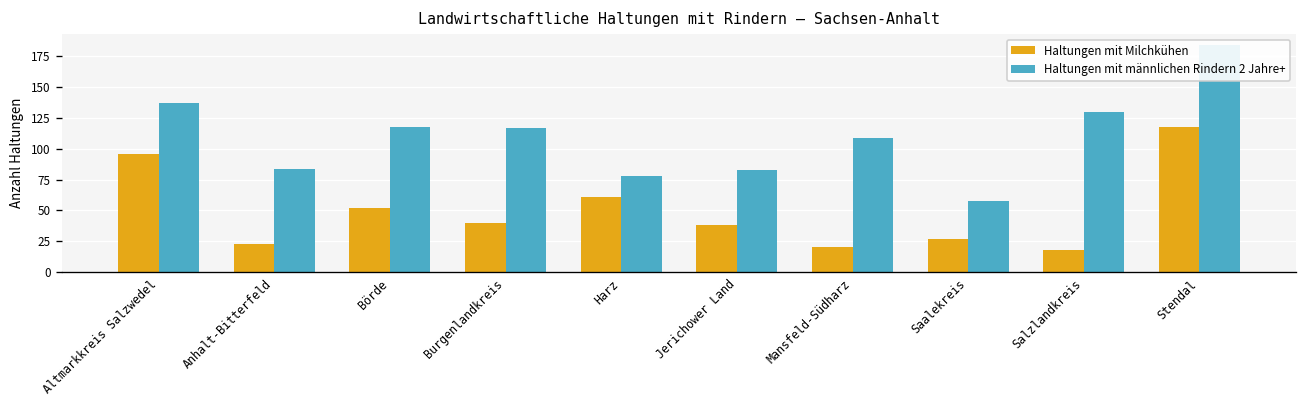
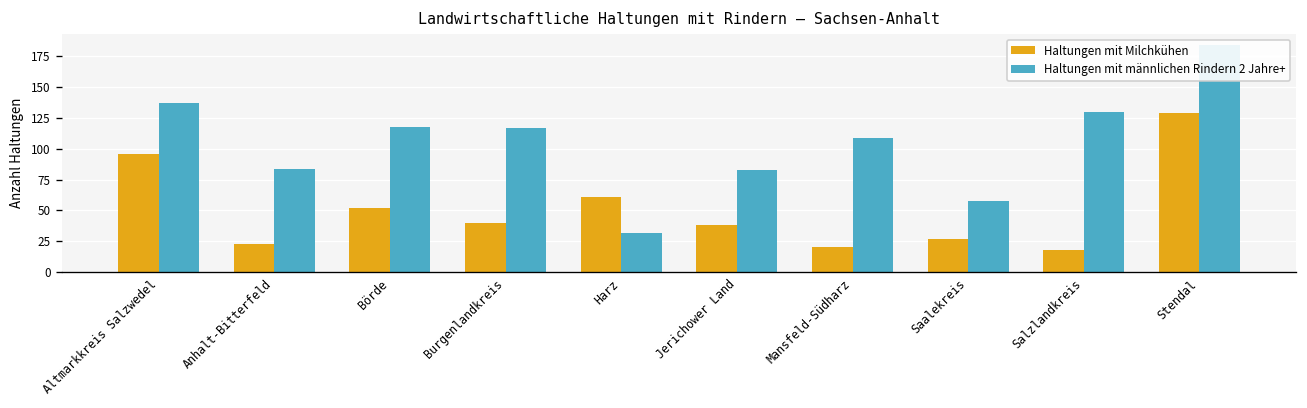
Haltungen mit männlichen Rindern 2 Jahre+, Harz: 78 -> 32
Haltungen mit Milchkühen, Stendal: 118 -> 129
